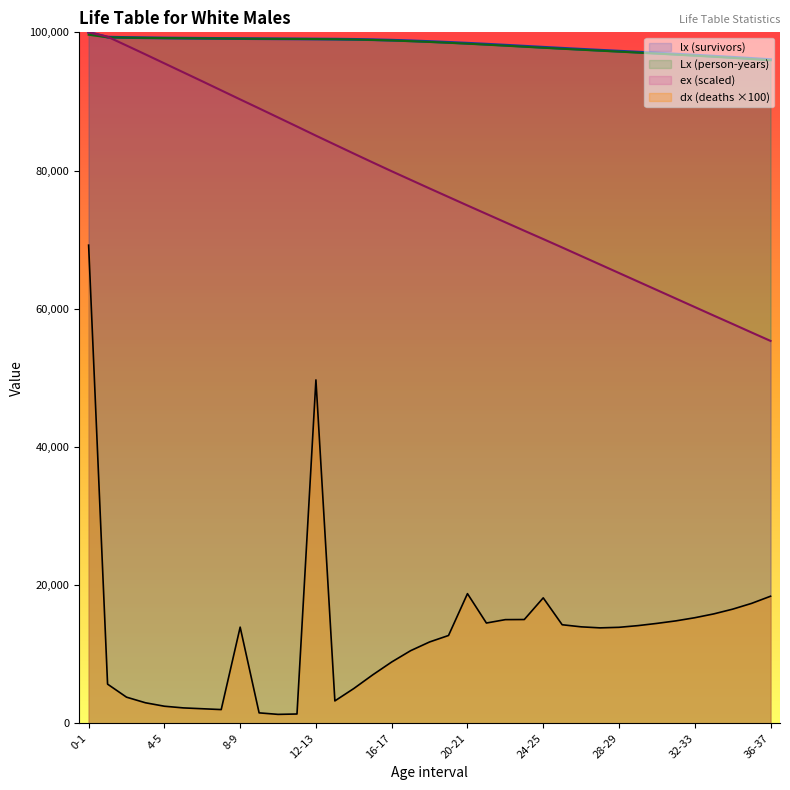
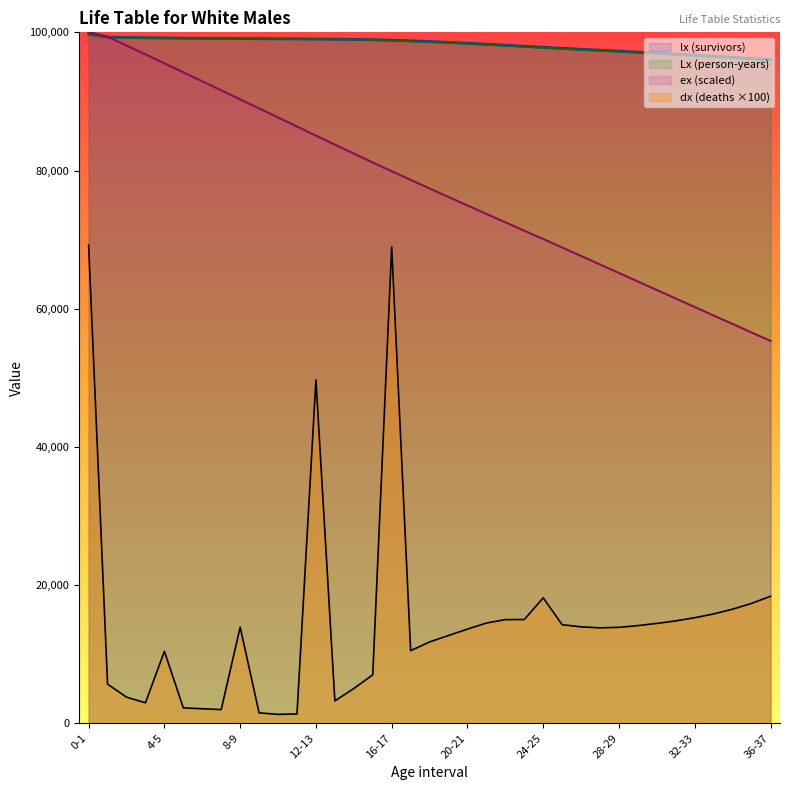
dx (deaths ×100), 4-5: 2,000 -> 10,000
dx (deaths ×100), 16-17: 9,000 -> 69,000
dx (deaths ×100), 20-21: 19,000 -> 14,000
